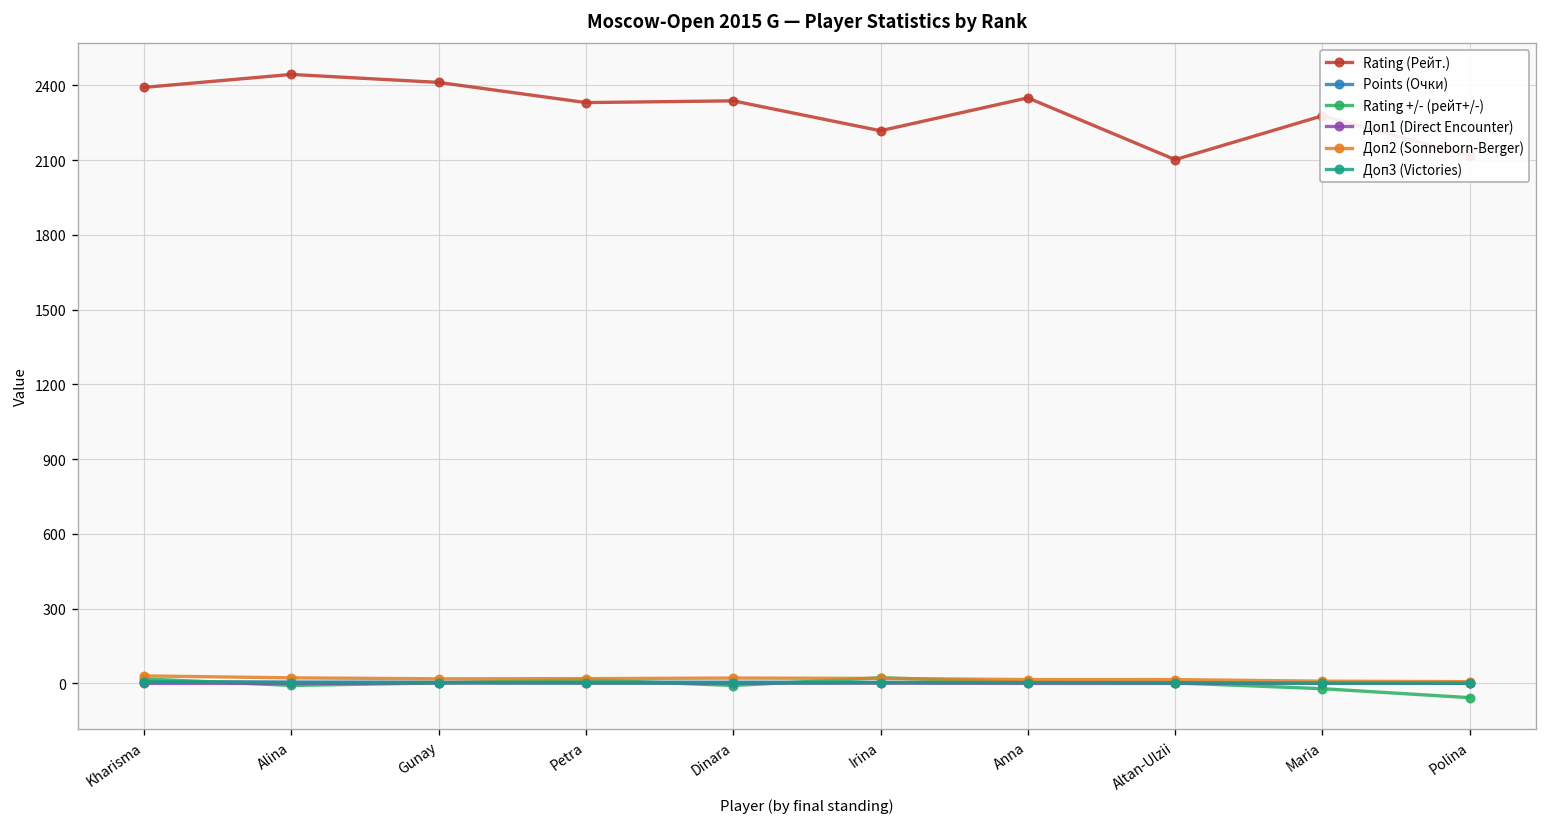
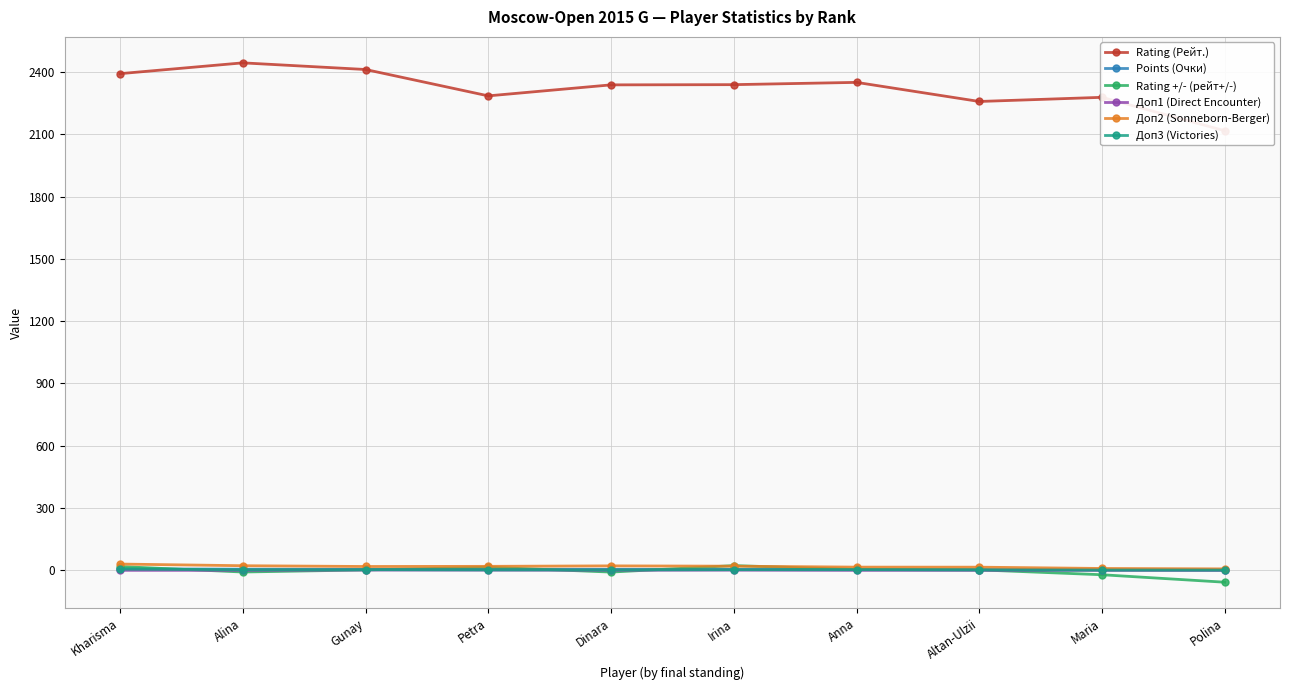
Rating (Рейт.), Petra: 2330 -> 2290
Rating (Рейт.), Irina: 2220 -> 2340
Rating (Рейт.), Altan-Ulzii: 2100 -> 2260
